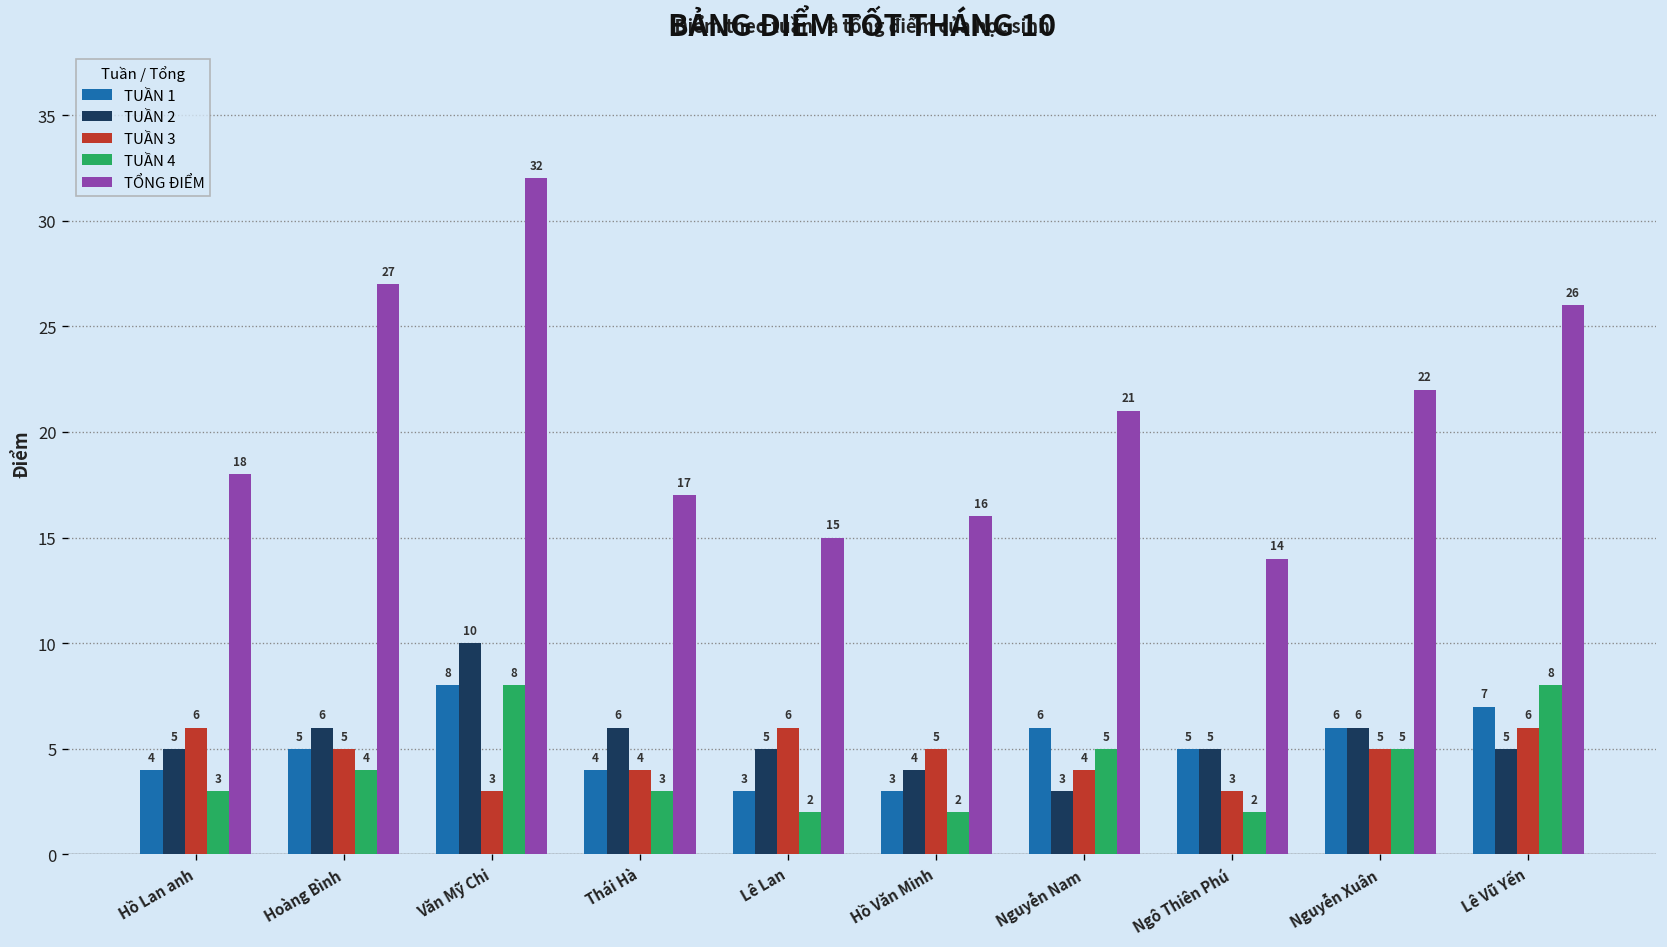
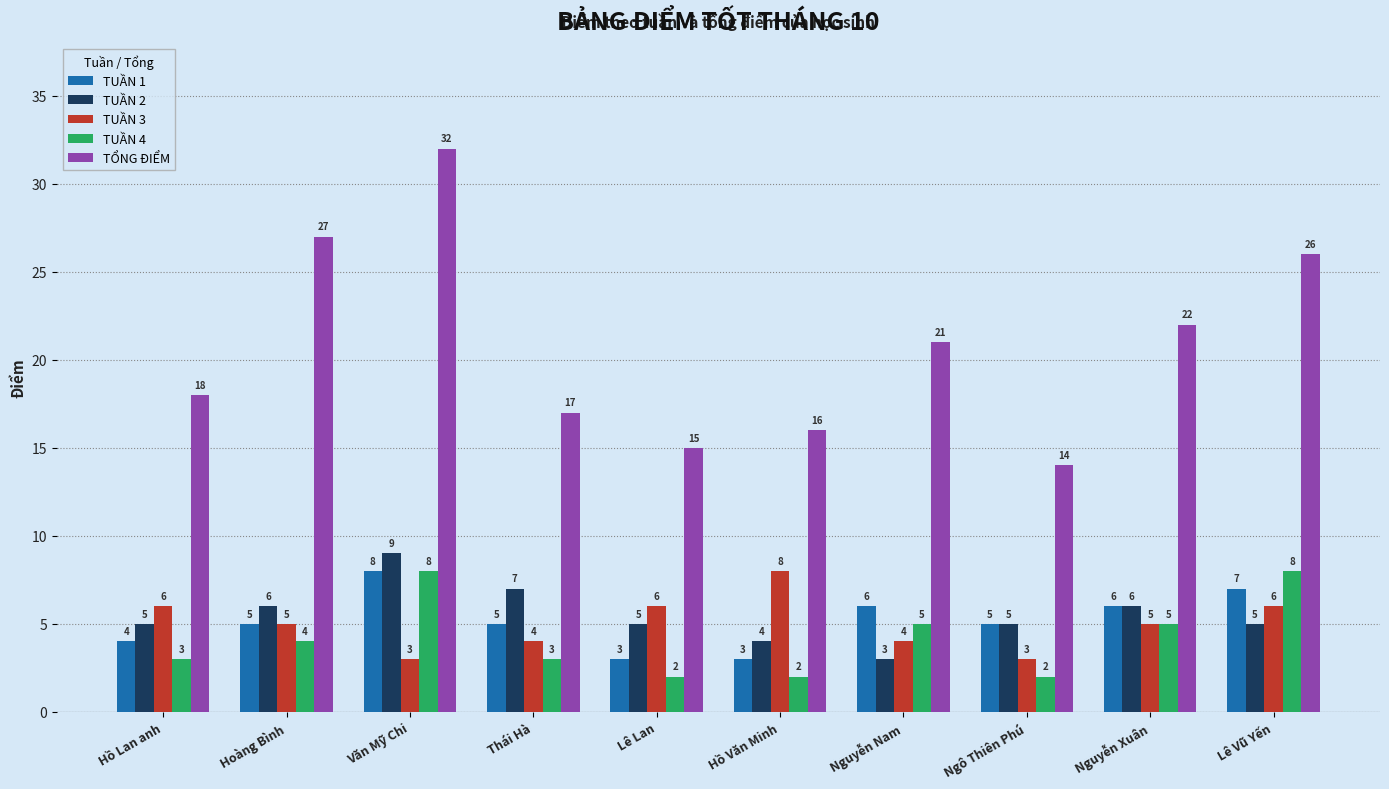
TUẦN 2, Văn Mỹ Chi: 10 -> 9
TUẦN 1, Thái Hà: 4 -> 5
TUẦN 2, Thái Hà: 6 -> 7
TUẦN 3, Hồ Văn Minh: 5 -> 8
